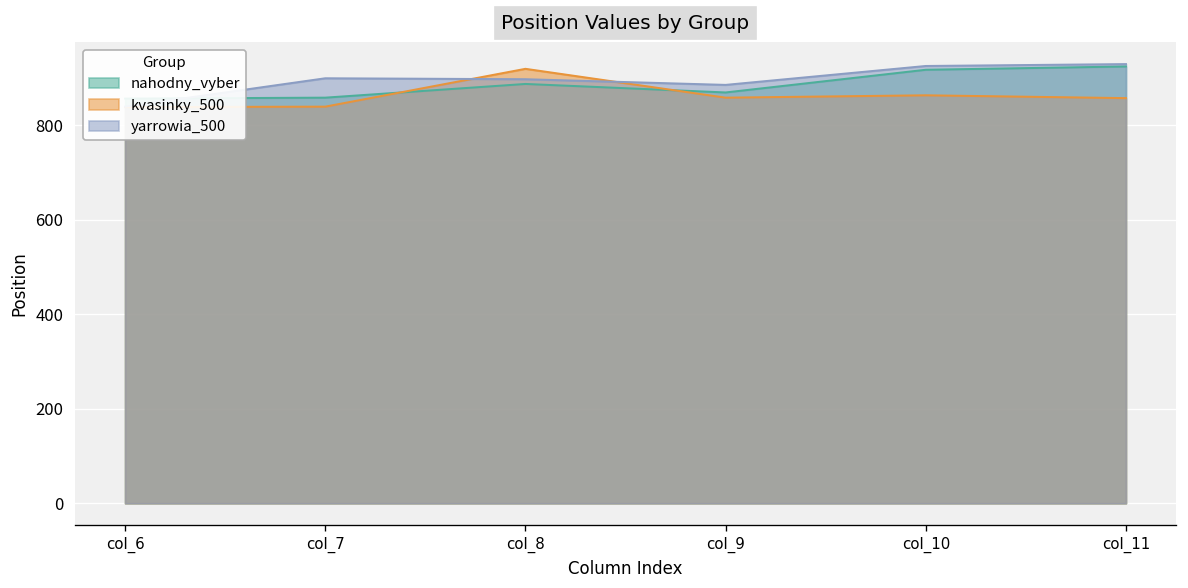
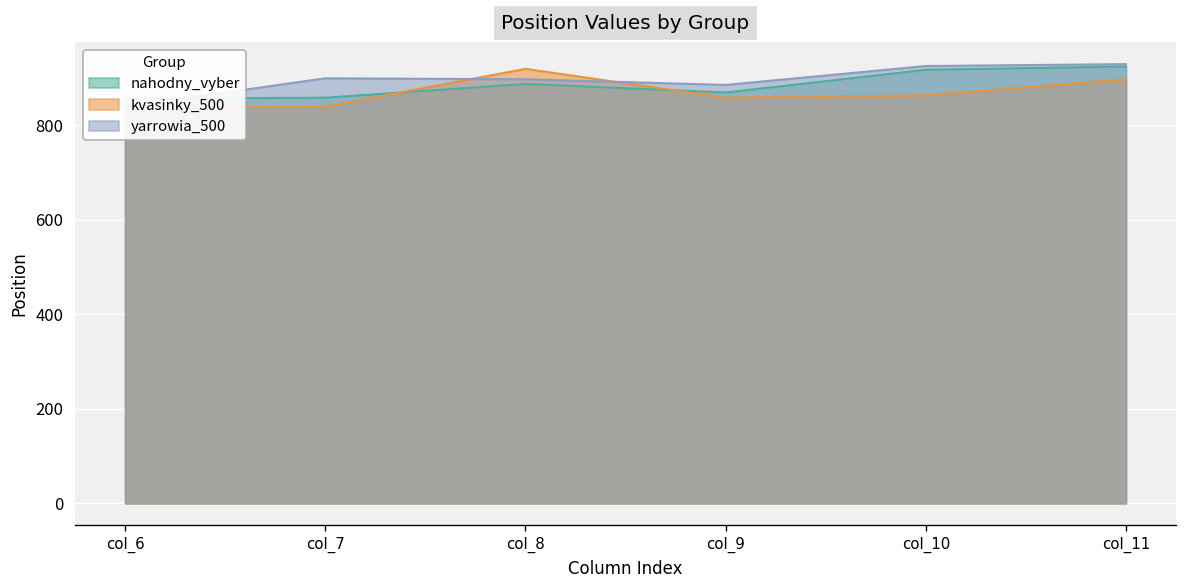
kvasinky_500, col_11: 860 -> 900
